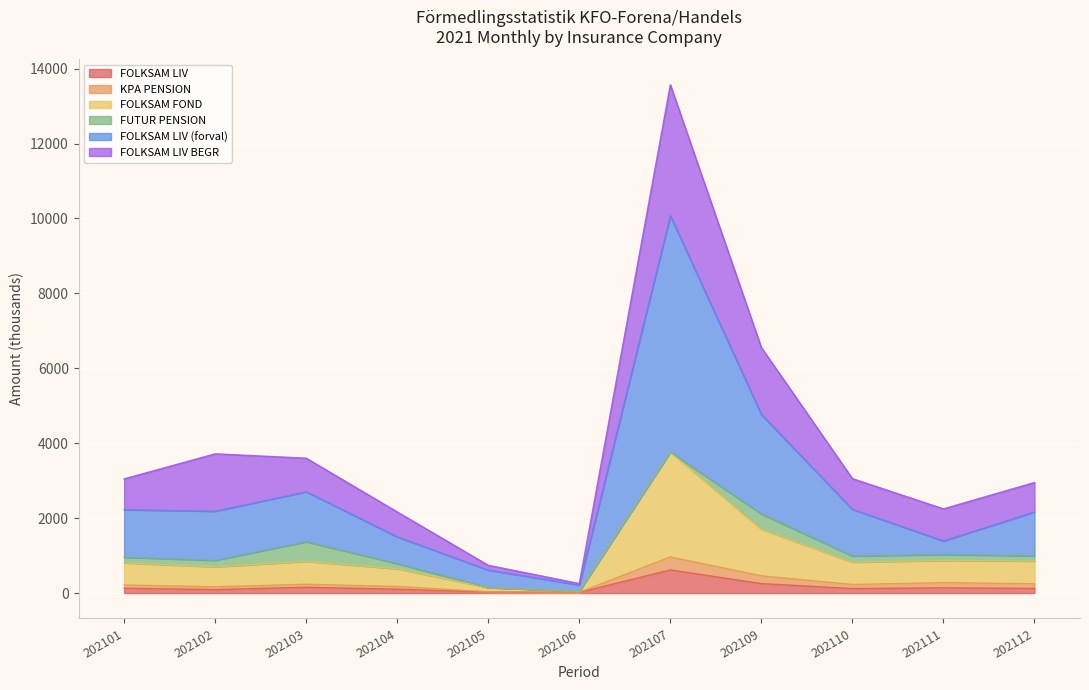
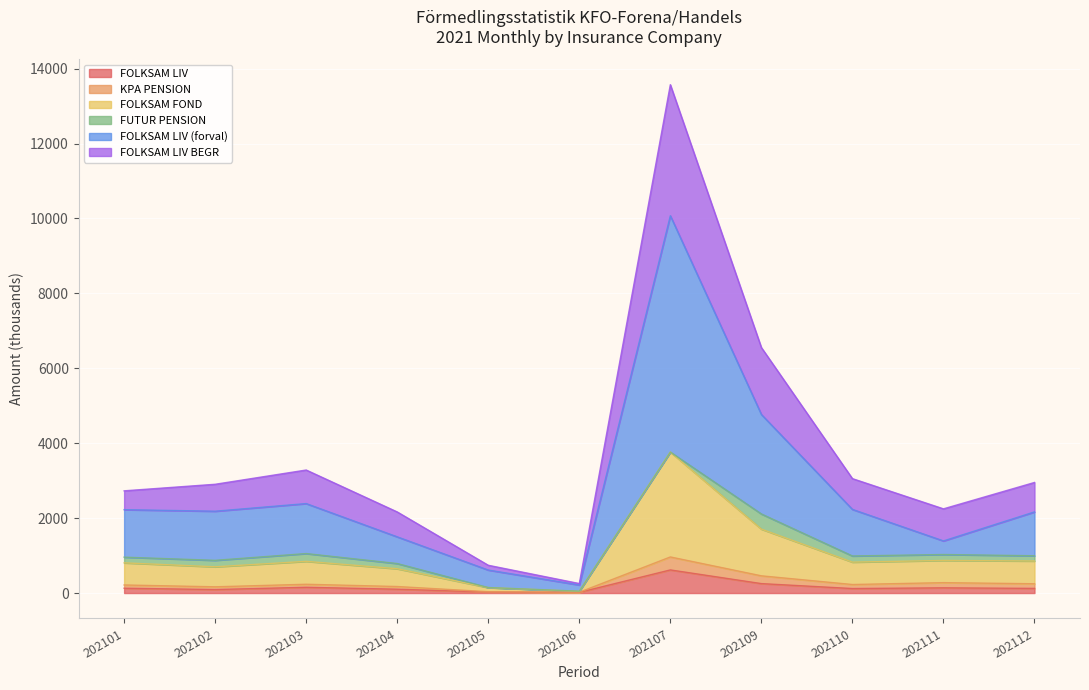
FOLKSAM LIV BEGR, 202101: 800 -> 500
FOLKSAM LIV BEGR, 202102: 1500 -> 700
FUTUR PENSION, 202103: 500 -> 200
